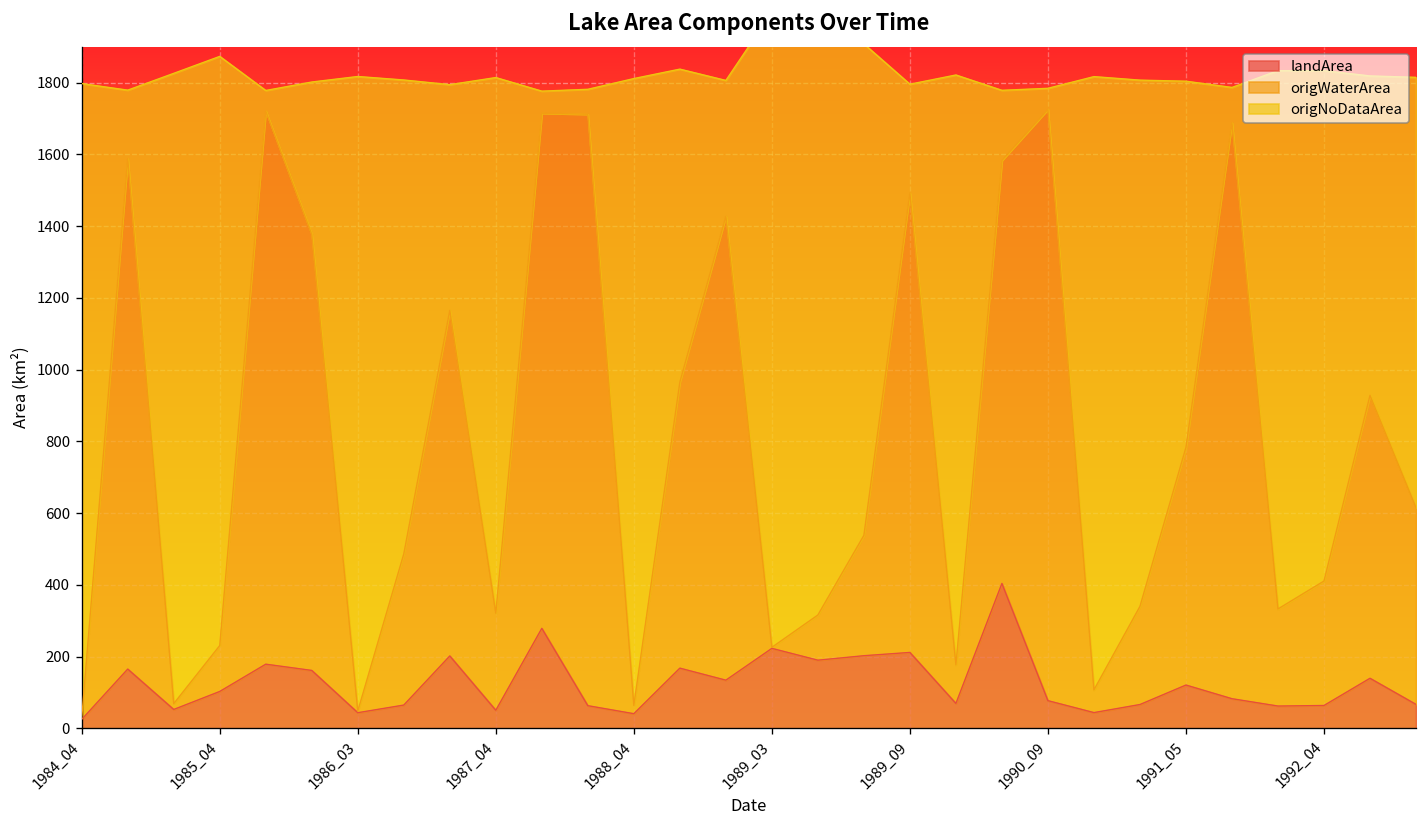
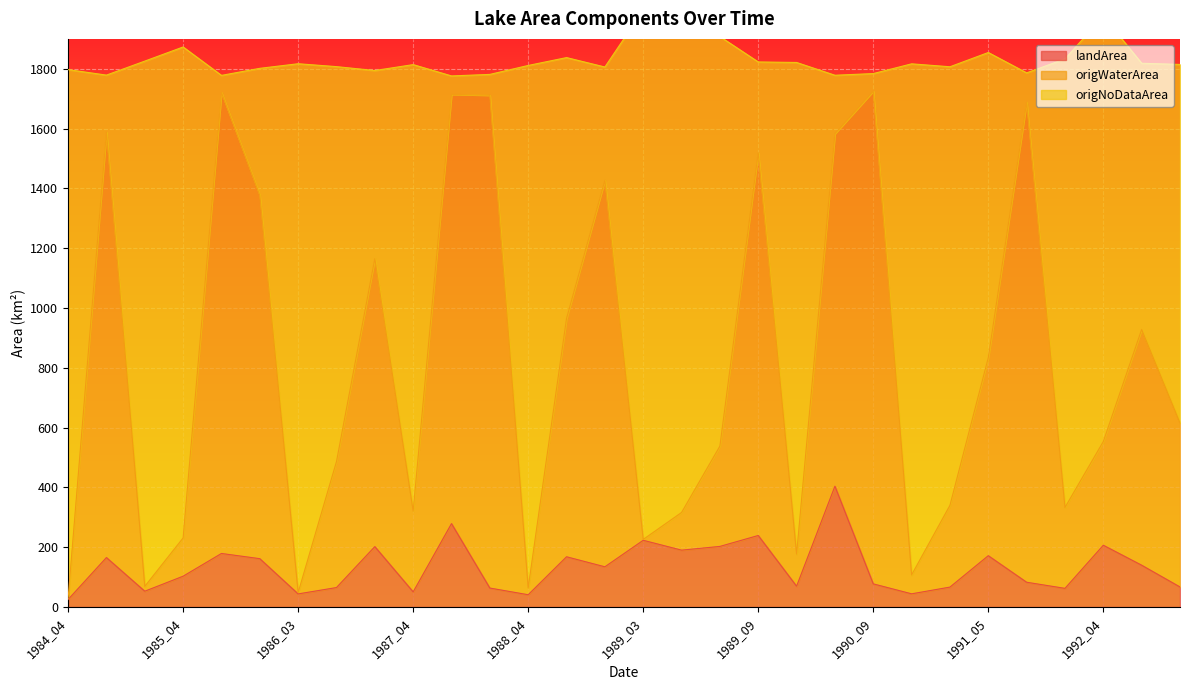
landArea, 1989_09: 210 -> 240
landArea, 1991_05: 120 -> 170
landArea, 1992_04: 60 -> 210
